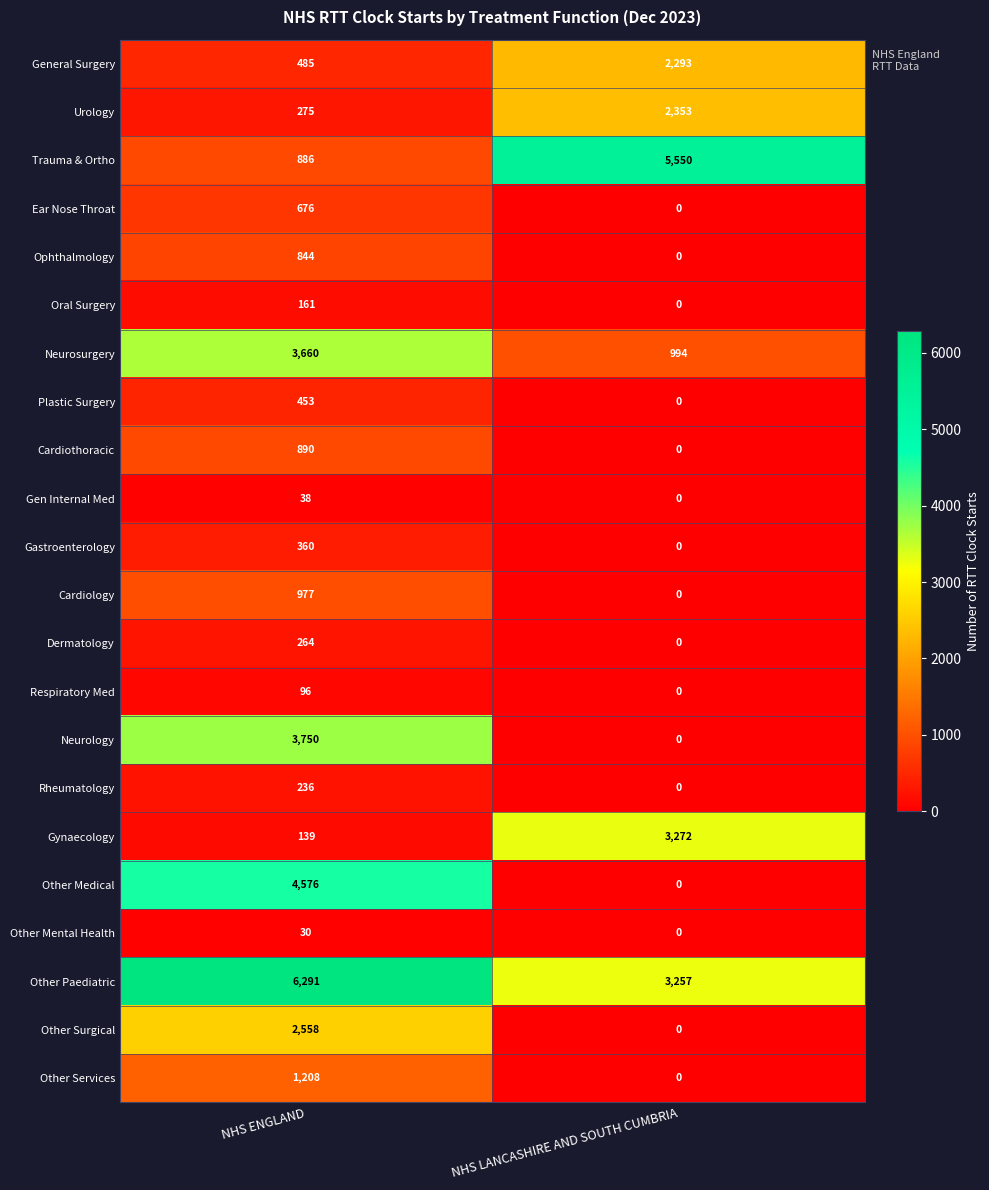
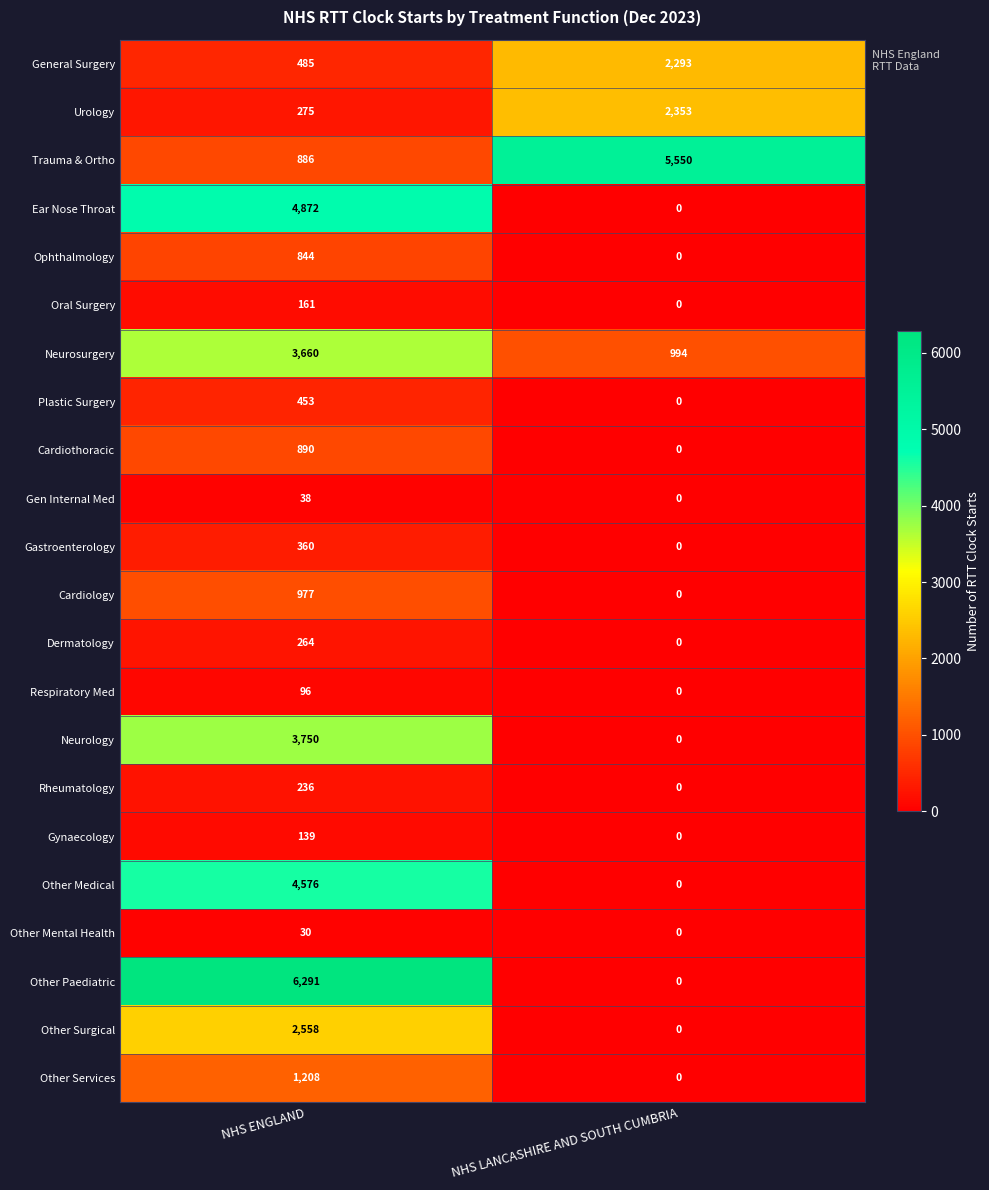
Ear Nose Throat, NHS ENGLAND: 676 -> 4,872
Gynaecology, NHS LANCASHIRE AND SOUTH CUMBRIA: 3,272 -> 0
Other Paediatric, NHS LANCASHIRE AND SOUTH CUMBRIA: 3,257 -> 0
